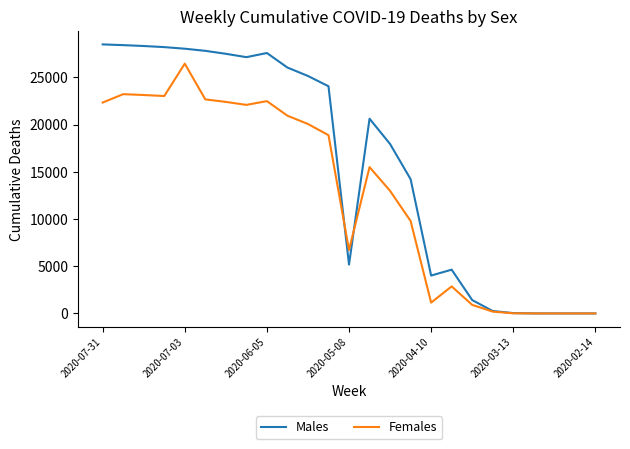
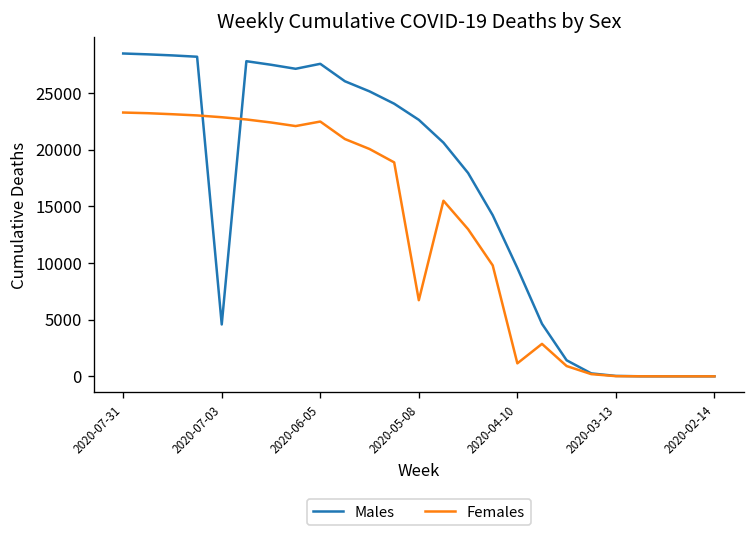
Females, 2020-07-31: 22000 -> 23000
Males, 2020-07-03: 28000 -> 5000
Females, 2020-07-03: 26000 -> 23000
Males, 2020-05-08: 5000 -> 23000
Males, 2020-04-10: 4000 -> 10000
